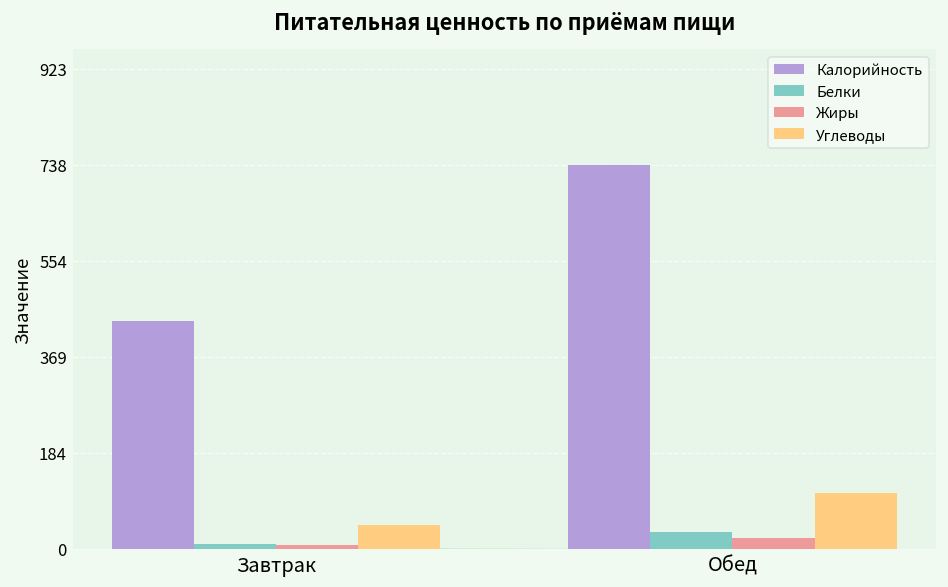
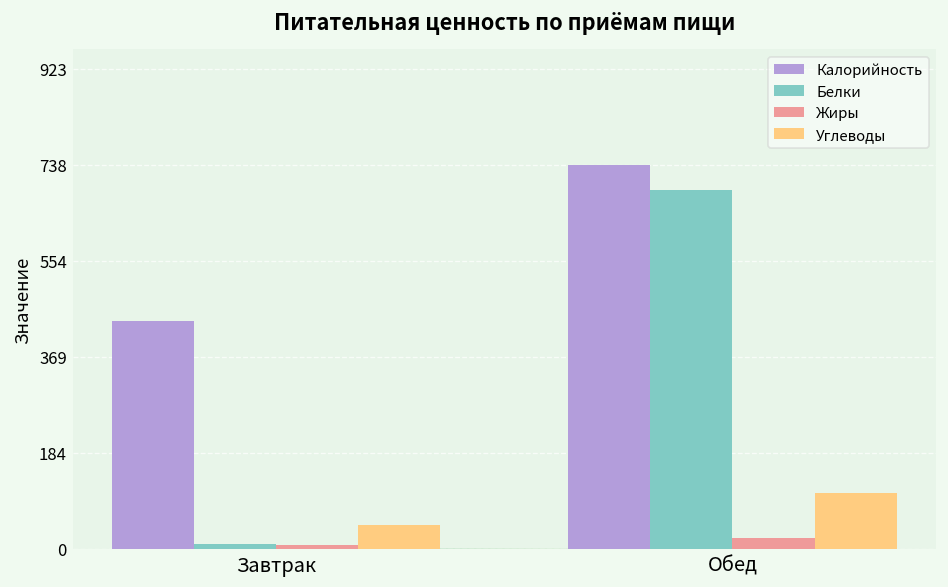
Белки, Обед: 30 -> 690
